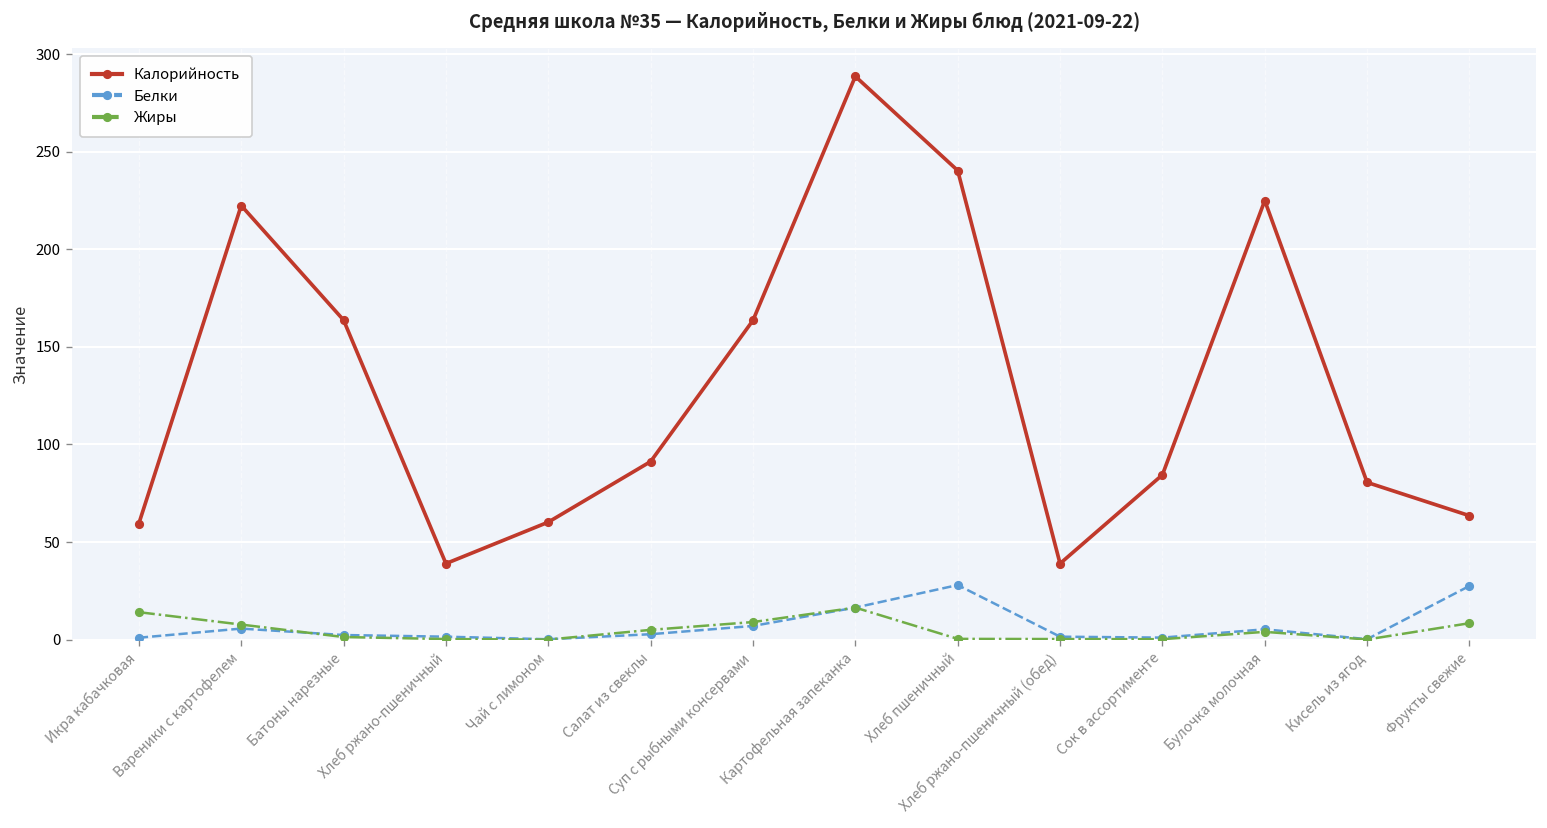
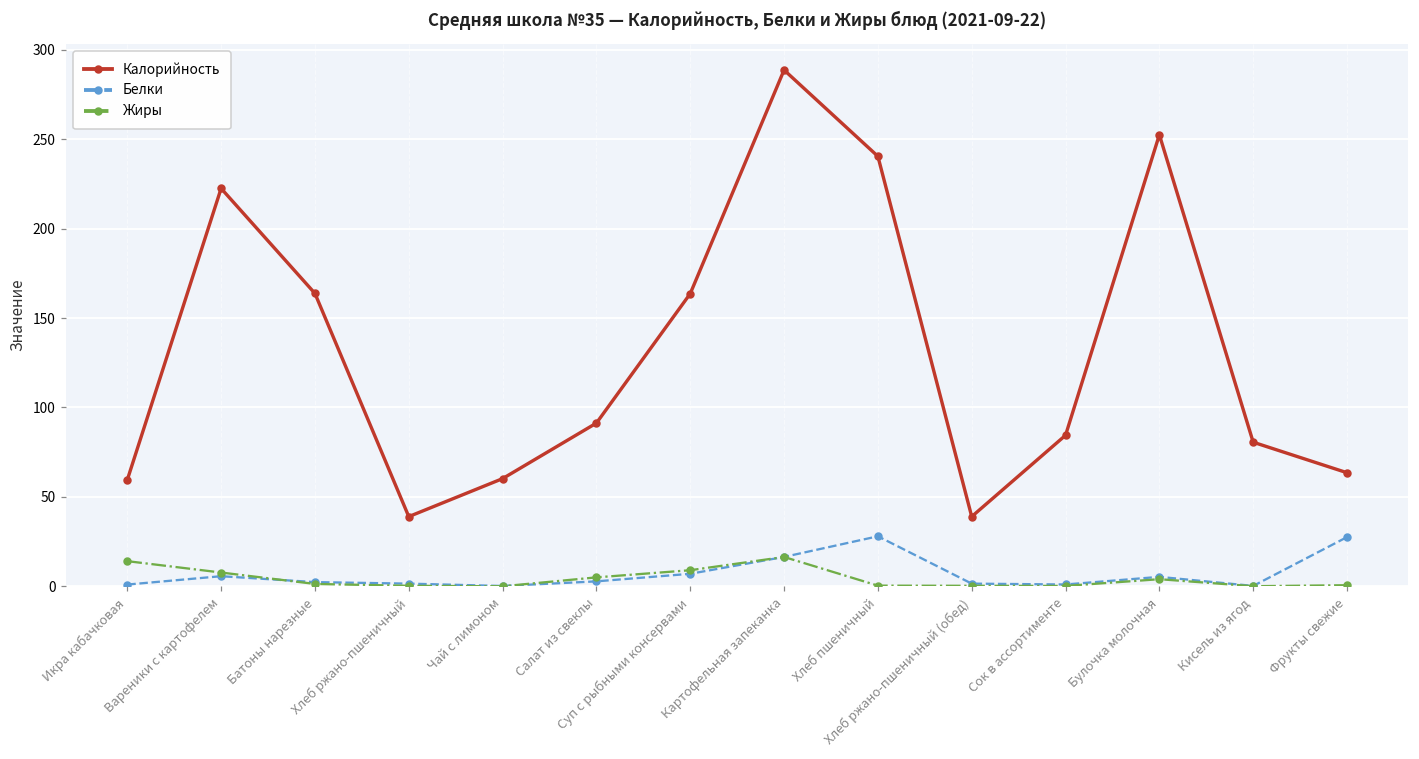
Калорийность, Булочка молочная: 225 -> 252
Жиры, Фрукты свежие: 8 -> 1
